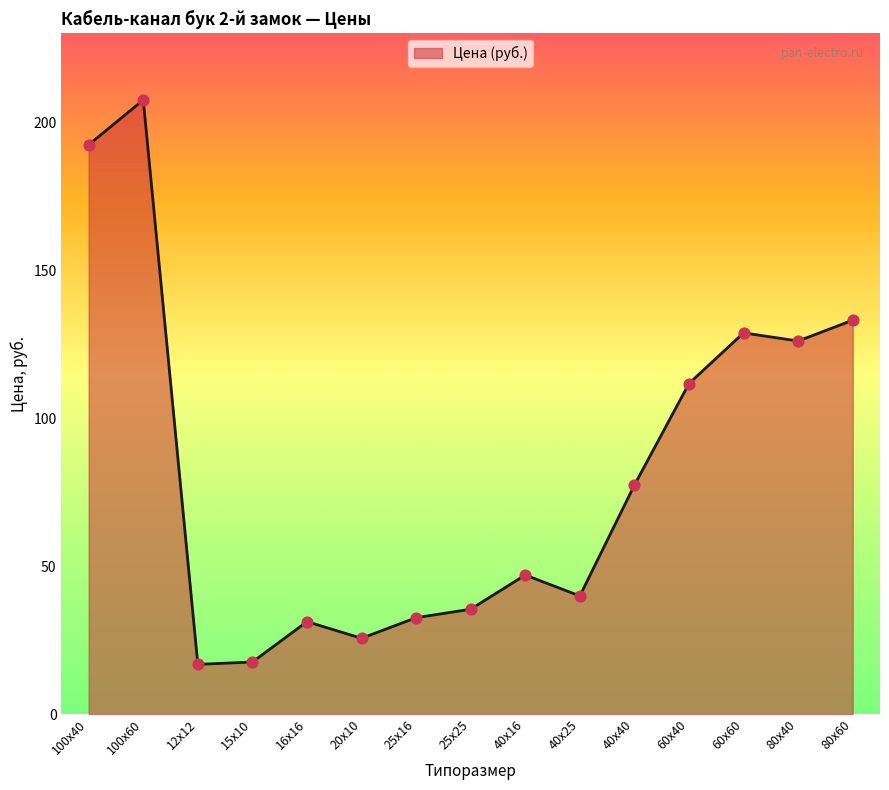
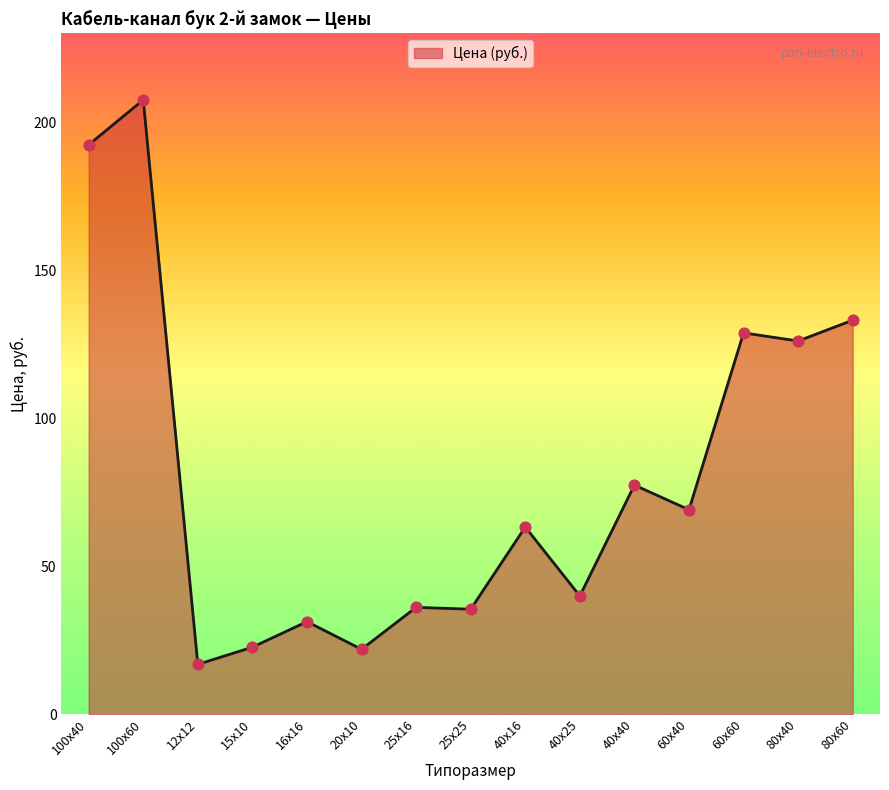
15х10: 18 -> 23
20х10: 26 -> 22
25х16: 33 -> 36
40х16: 47 -> 63
60х40: 112 -> 69
